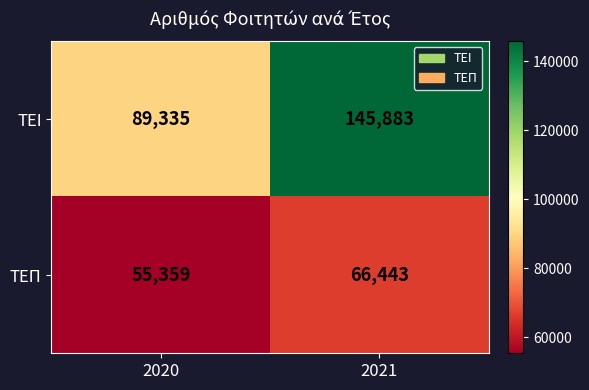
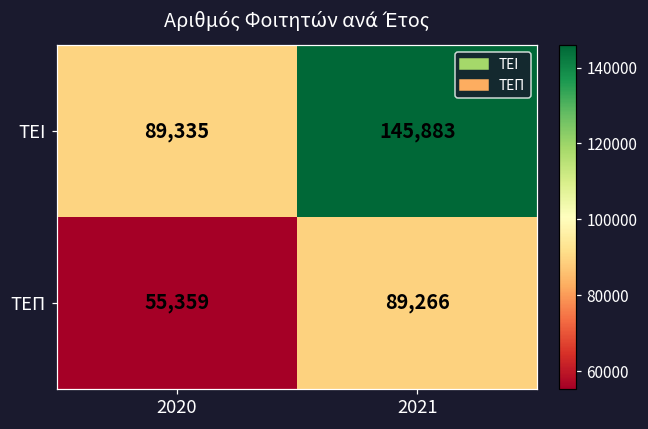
ΤΕΠ, 2021: 66,443 -> 89,266
